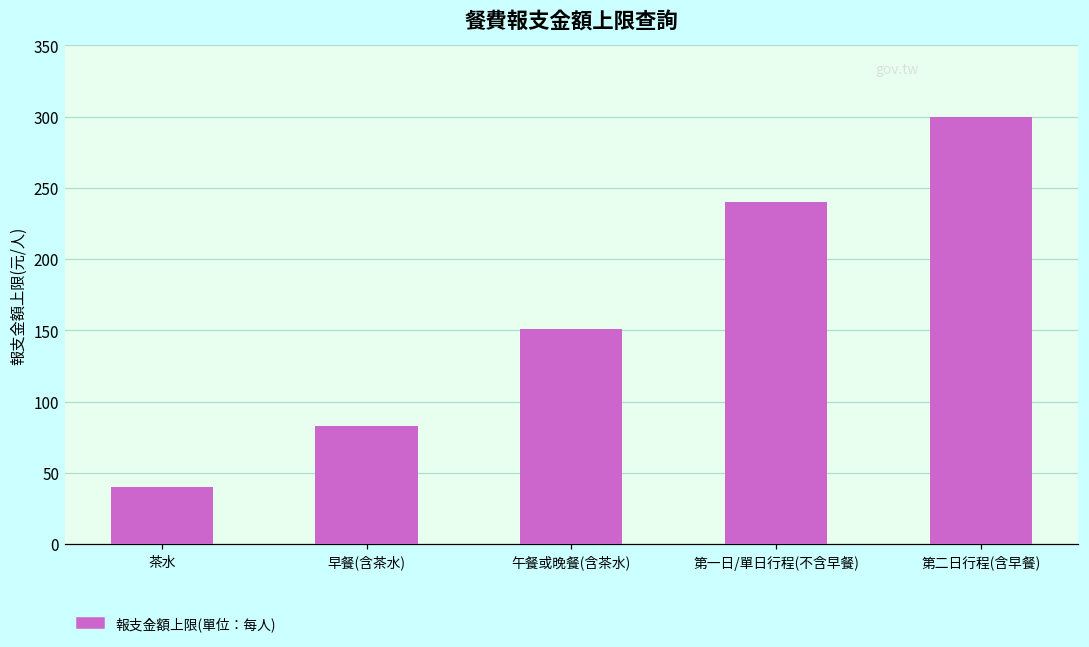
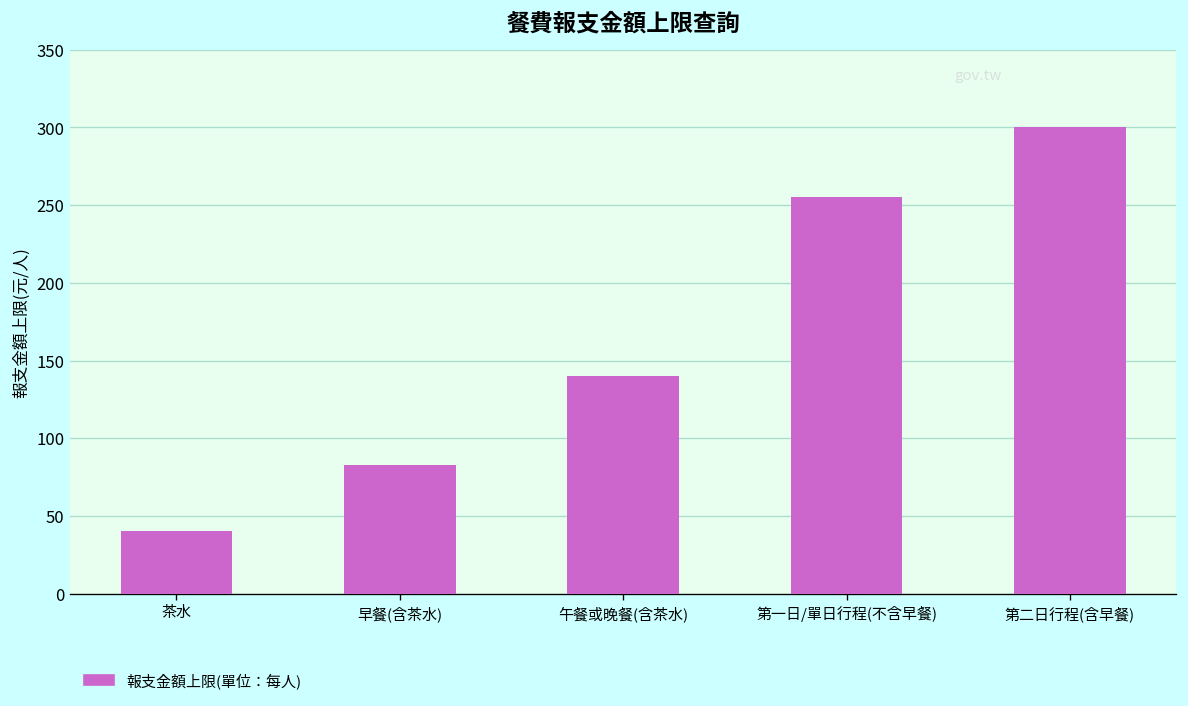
午餐或晚餐(含茶水): 151 -> 140
第一日/單日行程(不含早餐): 240 -> 255
